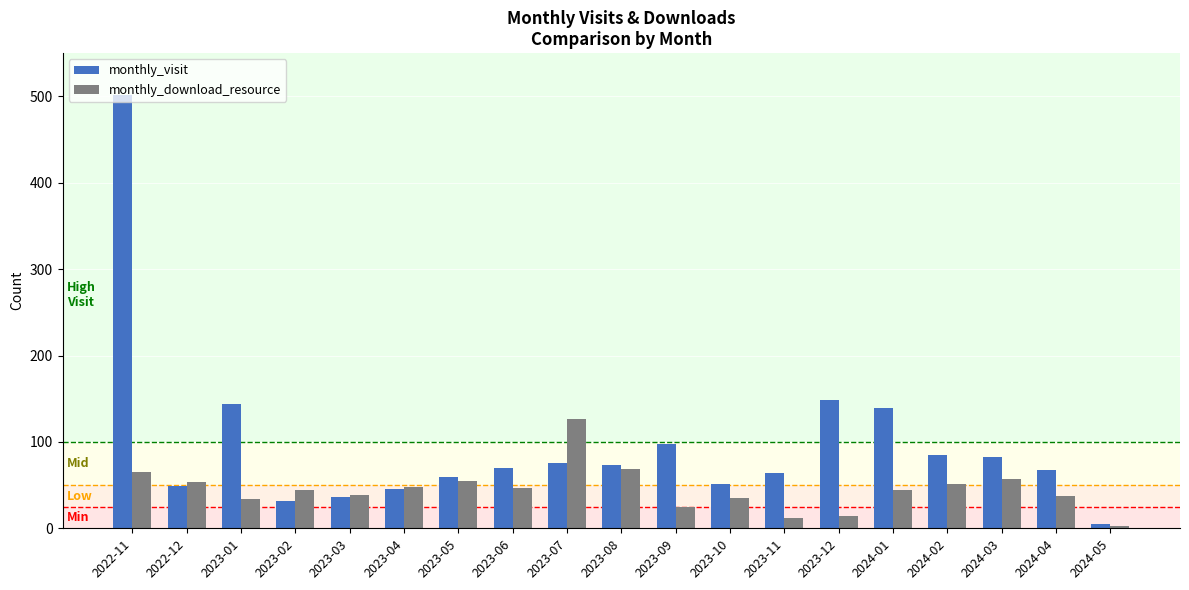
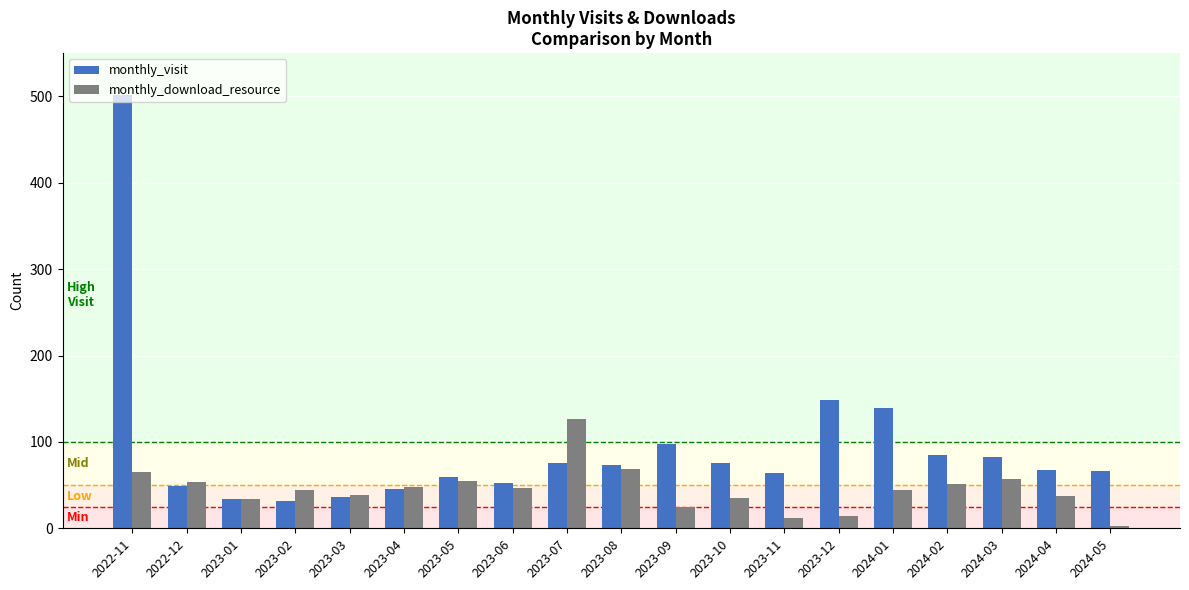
monthly_visit, 2023-01: 140 -> 30
monthly_visit, 2023-06: 70 -> 50
monthly_visit, 2023-10: 50 -> 80
monthly_visit, 2024-05: 10 -> 70
